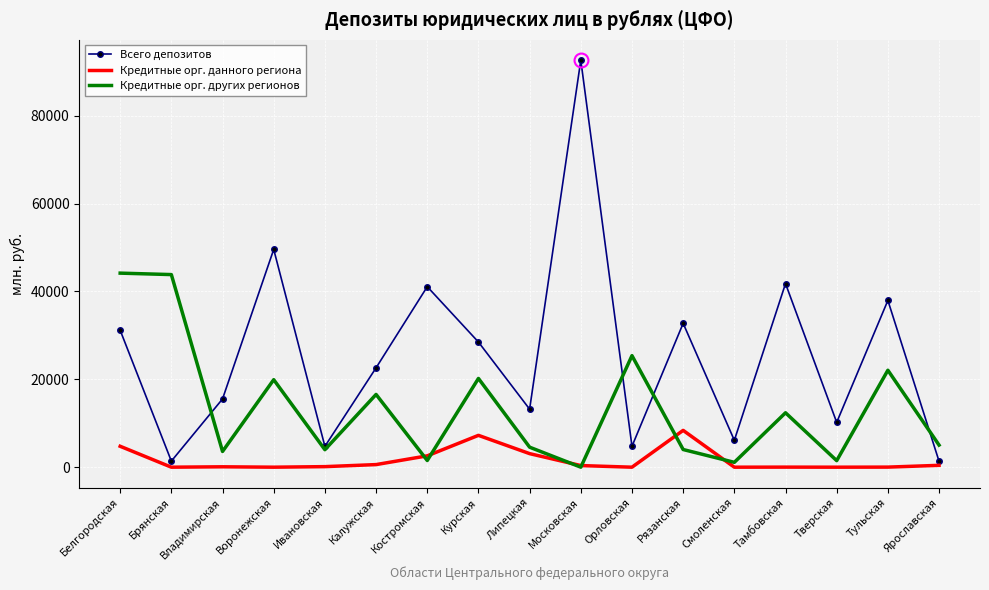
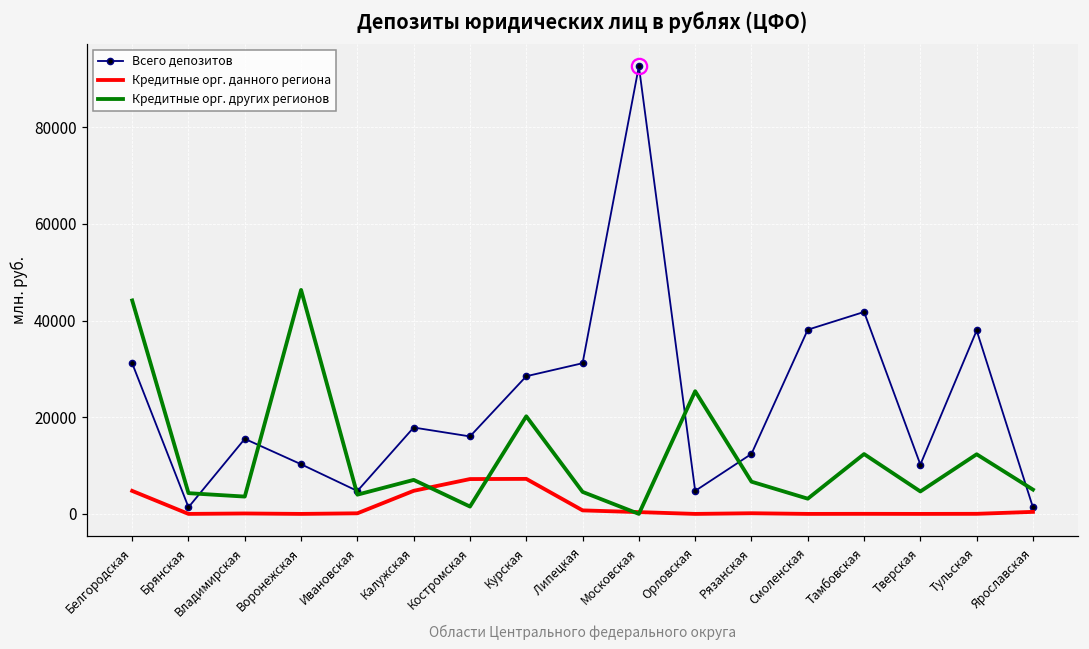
Кредитные орг. других регионов, Брянская: 44000 -> 4000
Всего депозитов, Воронежская: 50000 -> 10000
Кредитные орг. других регионов, Воронежская: 20000 -> 46000
Всего депозитов, Калужская: 23000 -> 18000
Кредитные орг. данного региона, Калужская: 1000 -> 5000
Кредитные орг. других регионов, Калужская: 17000 -> 7000
Всего депозитов, Костромская: 41000 -> 16000
Кредитные орг. данного региона, Костромская: 3000 -> 7000
Всего депозитов, Липецкая: 13000 -> 31000
Кредитные орг. данного региона, Липецкая: 3000 -> 1000
Всего депозитов, Рязанская: 33000 -> 12000
Кредитные орг. данного региона, Рязанская: 8000 -> 0
Кредитные орг. других регионов, Рязанская: 4000 -> 7000
Всего депозитов, Смоленская: 6000 -> 38000
Кредитные орг. других регионов, Смоленская: 1000 -> 3000
Кредитные орг. других регионов, Тверская: 1000 -> 5000
Кредитные орг. других регионов, Тульская: 22000 -> 12000
